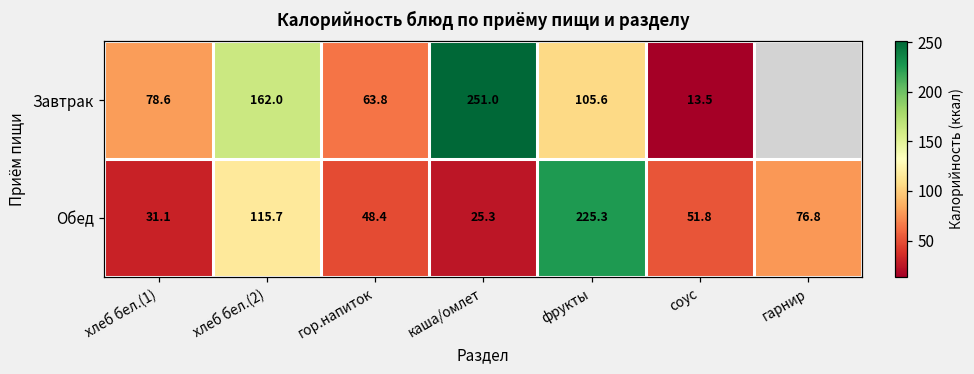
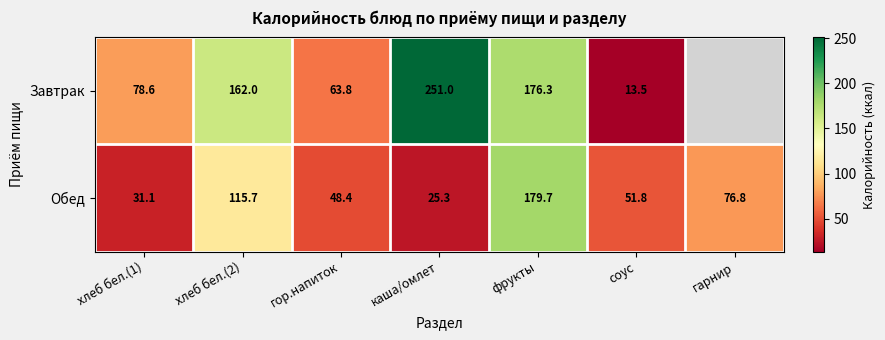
Завтрак, фрукты: 105.6 -> 176.3
Обед, фрукты: 225.3 -> 179.7
